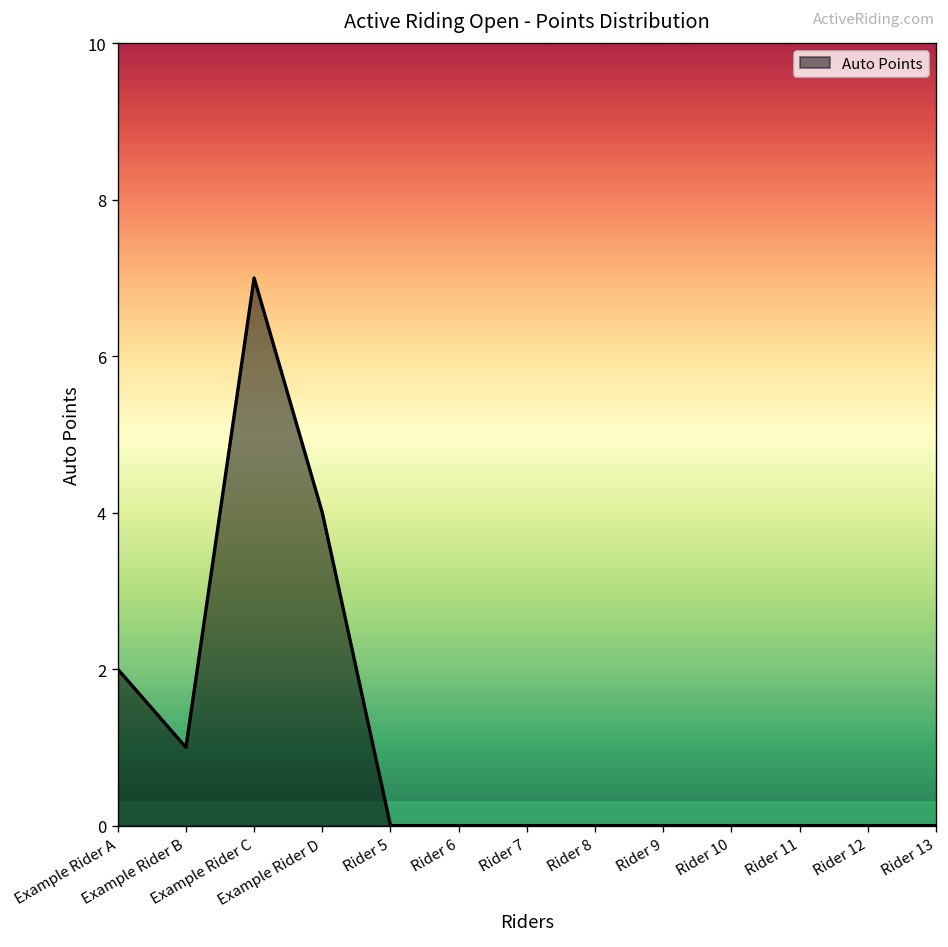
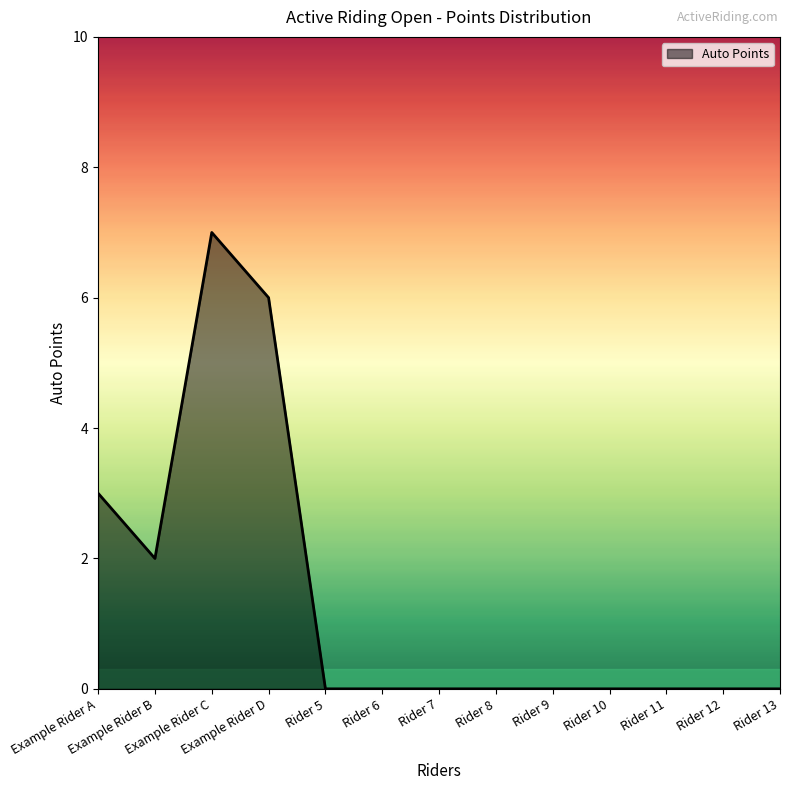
Example Rider A: 2 -> 3
Example Rider B: 1 -> 2
Example Rider D: 4 -> 6
